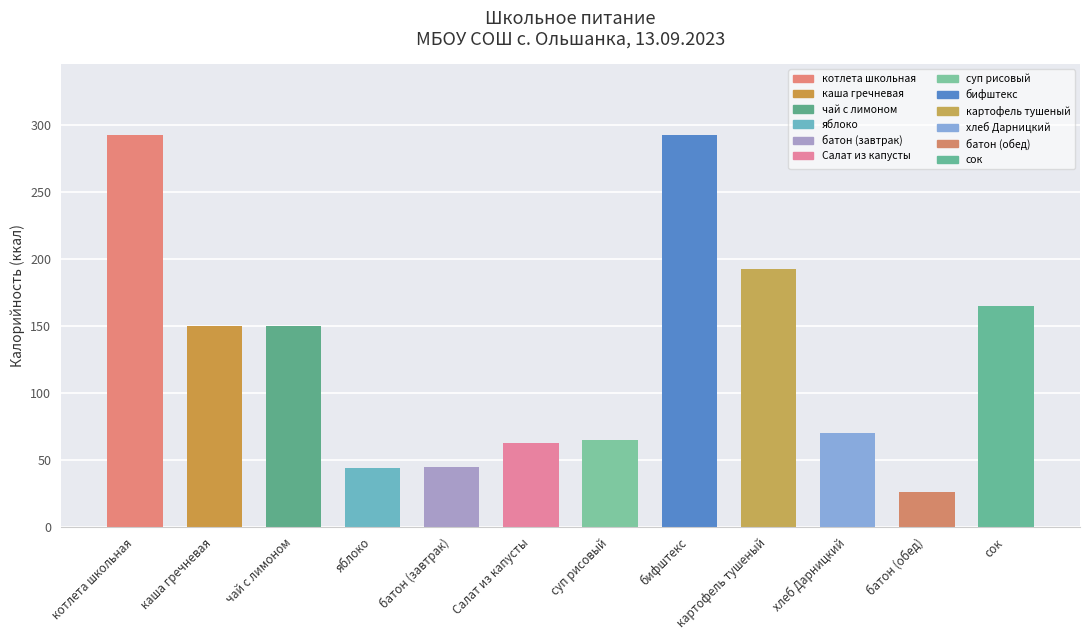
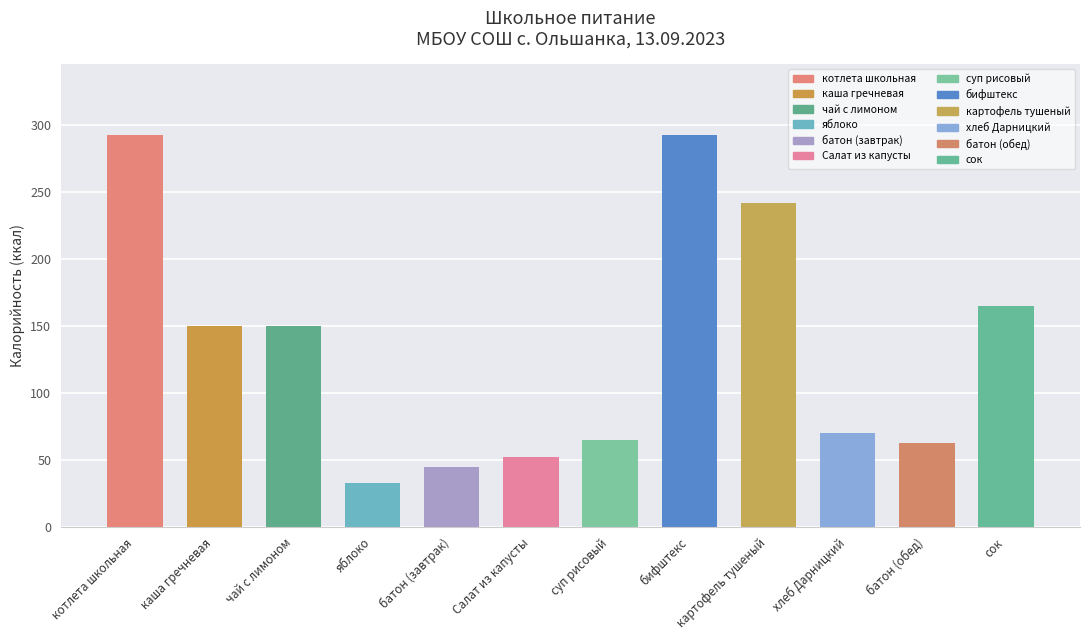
яблоко: 44 -> 33
Салат из капусты: 63 -> 52
картофель тушеный: 193 -> 242
батон (обед): 26 -> 63
